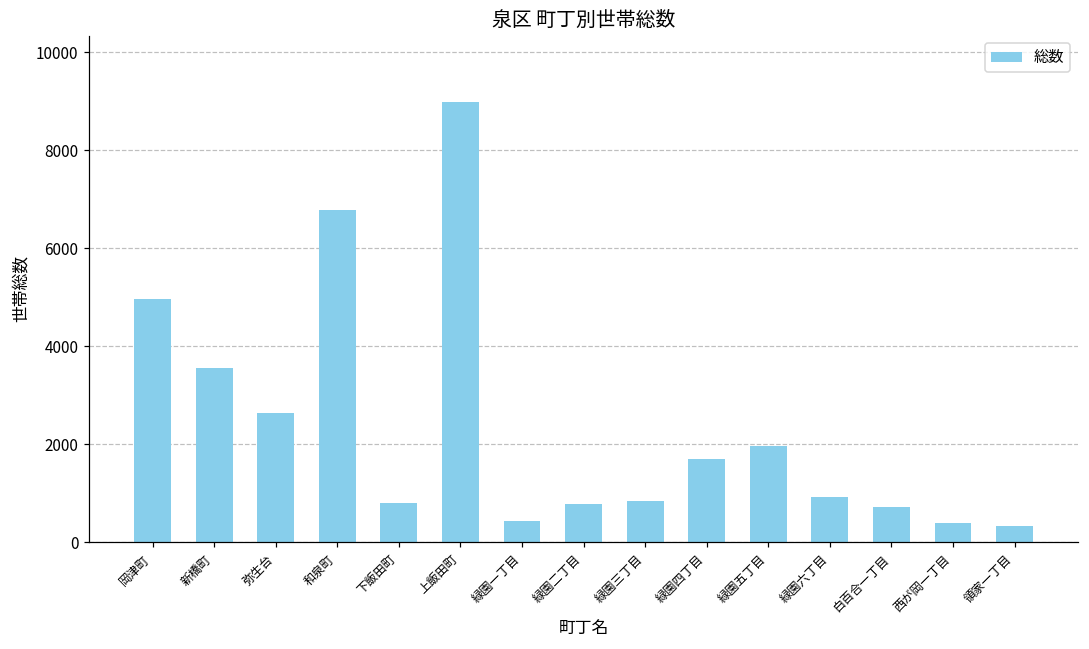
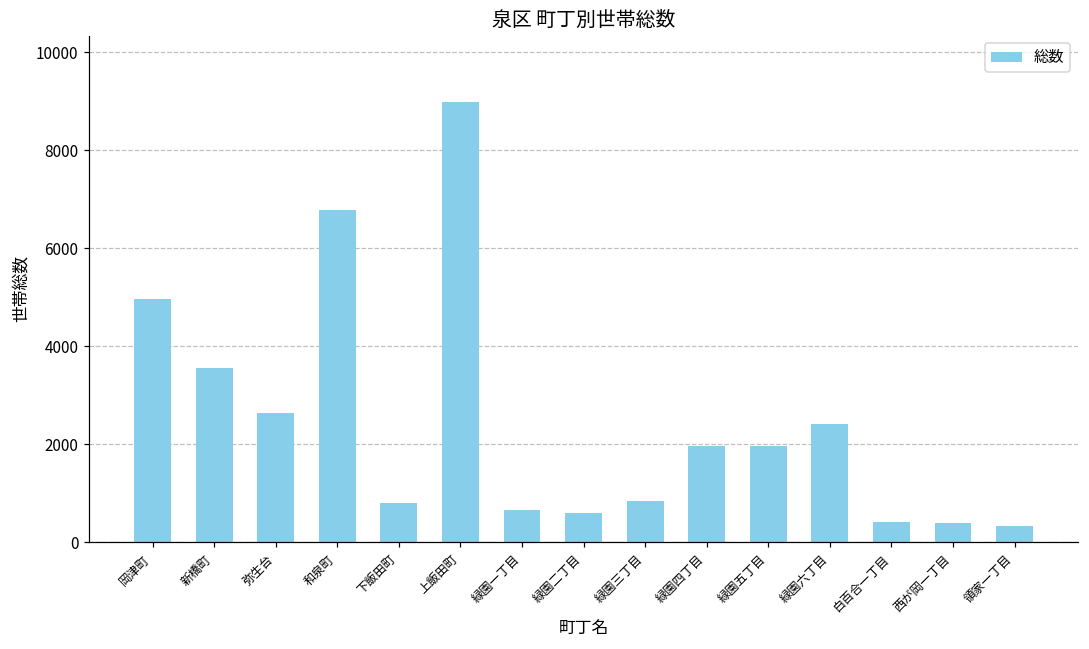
緑園一丁目: 400 -> 700
緑園二丁目: 800 -> 600
緑園四丁目: 1700 -> 2000
緑園六丁目: 900 -> 2400
白百合一丁目: 700 -> 400
